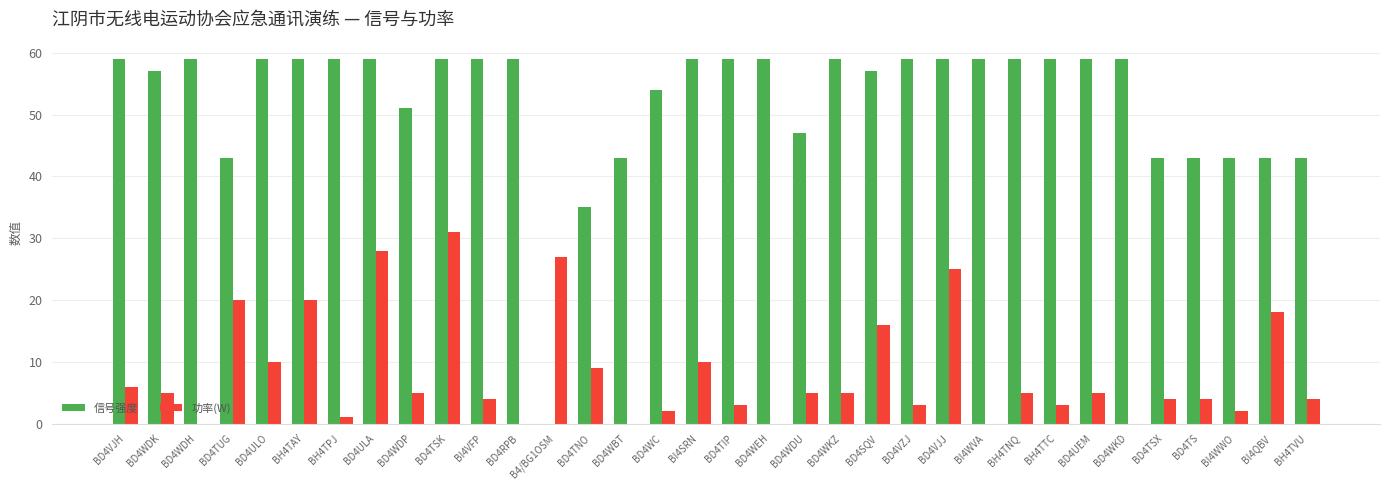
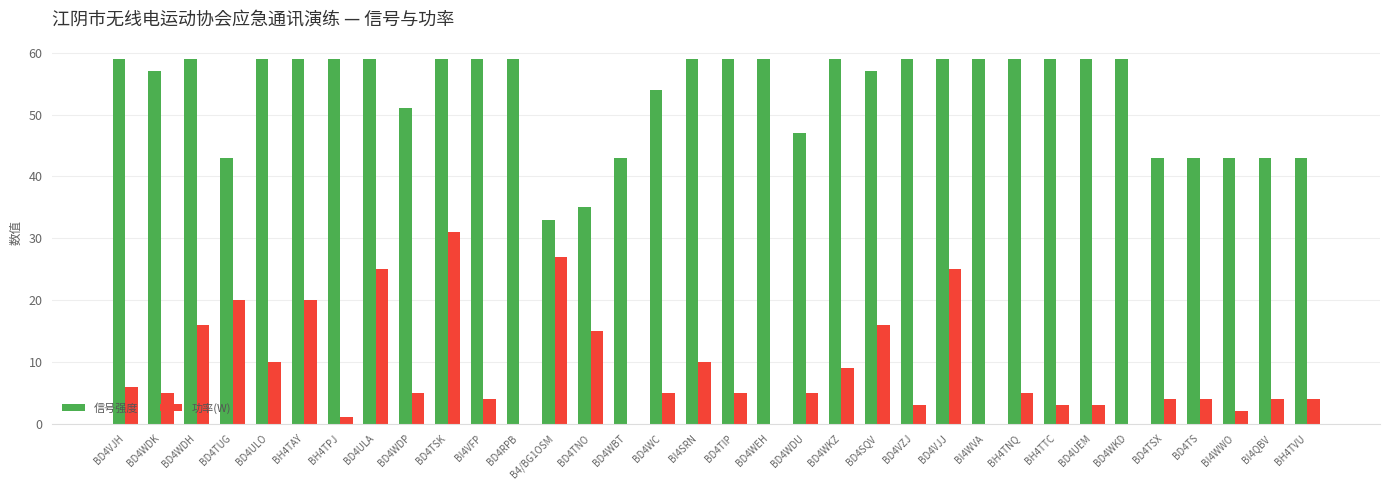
功率(W), BD4WDH: 0 -> 16
功率(W), BD4ULA: 28 -> 25
信号强度, B4/BG1OSM: 0 -> 33
功率(W), BD4TNO: 9 -> 15
功率(W), BD4WC: 2 -> 5
功率(W), BD4TIP: 3 -> 5
功率(W), BD4WKZ: 5 -> 9
功率(W), BD4UEM: 5 -> 3
功率(W), BI4QBV: 18 -> 4
